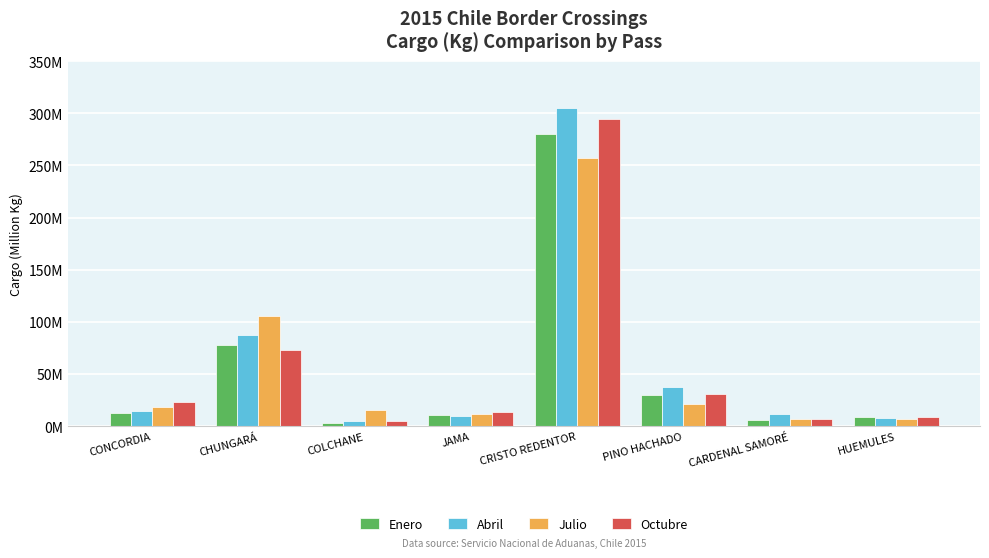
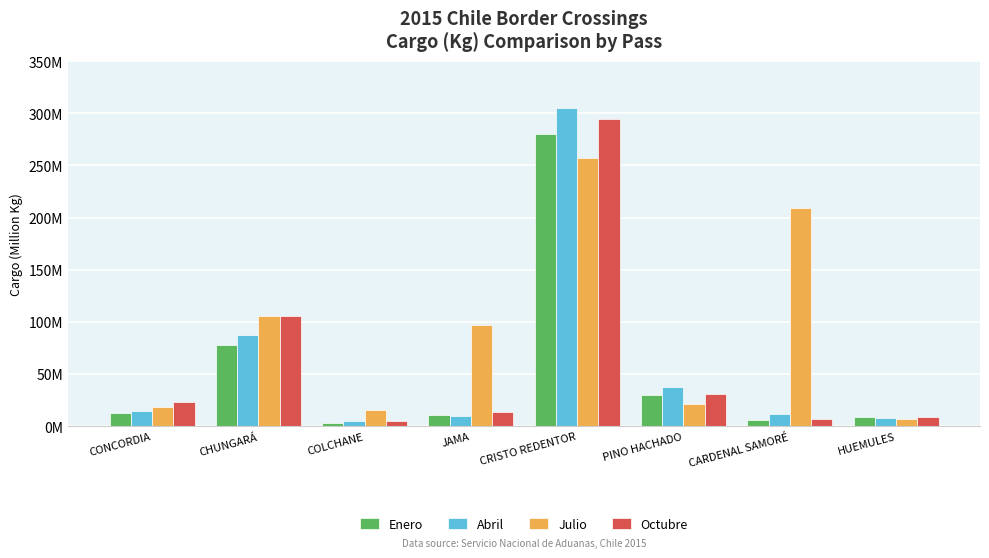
Octubre, CHUNGARÁ: 73000000 -> 105000000
Julio, JAMA: 12000000 -> 97000000
Julio, CARDENAL SAMORÉ: 7000000 -> 209000000
